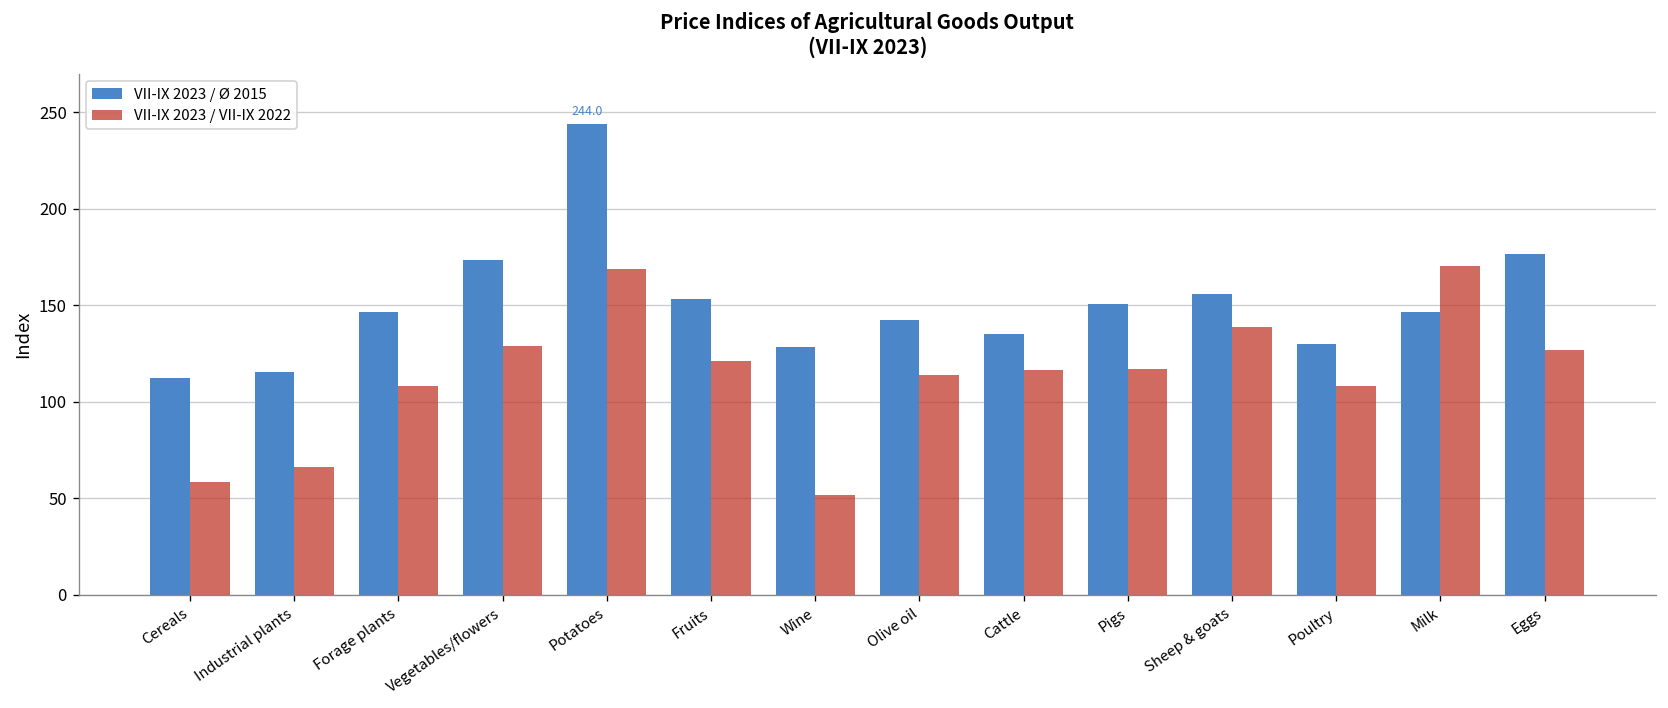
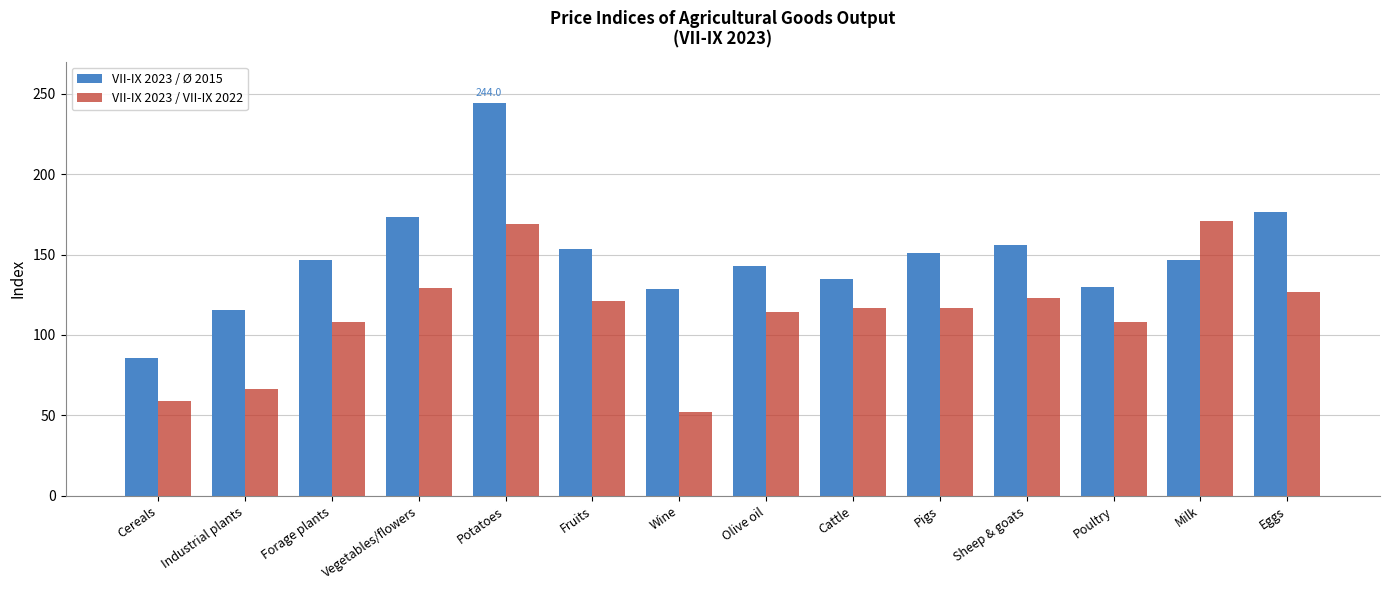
VII-IX 2023 / Ø 2015, Cereals: 112 -> 86
VII-IX 2023 / VII-IX 2022, Sheep & goats: 139 -> 123
